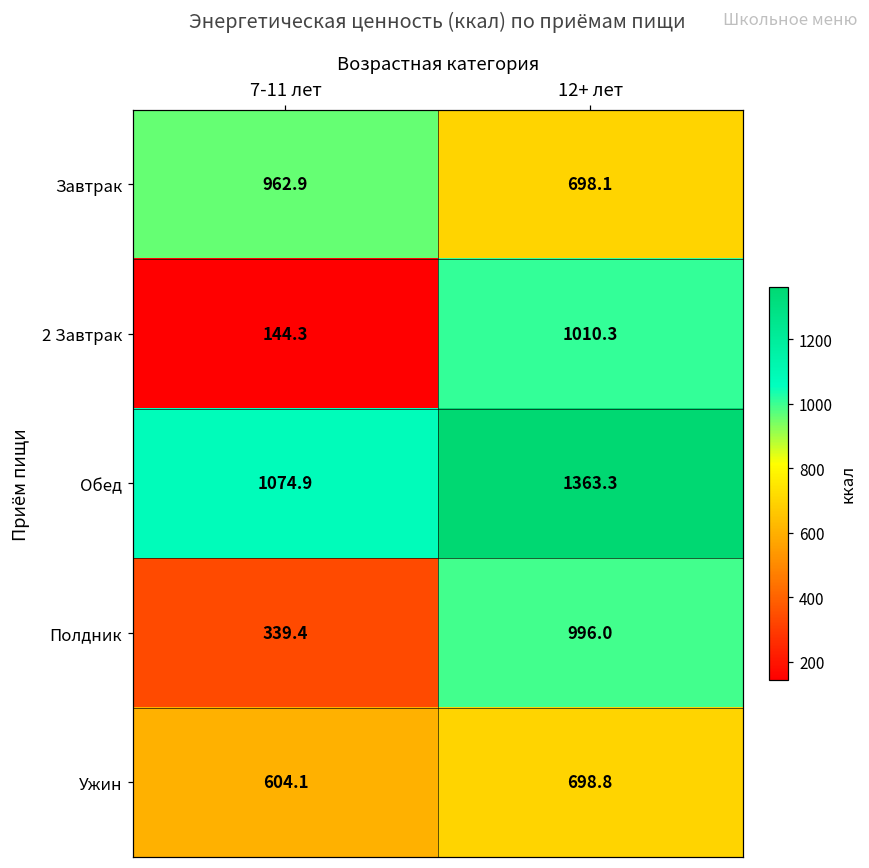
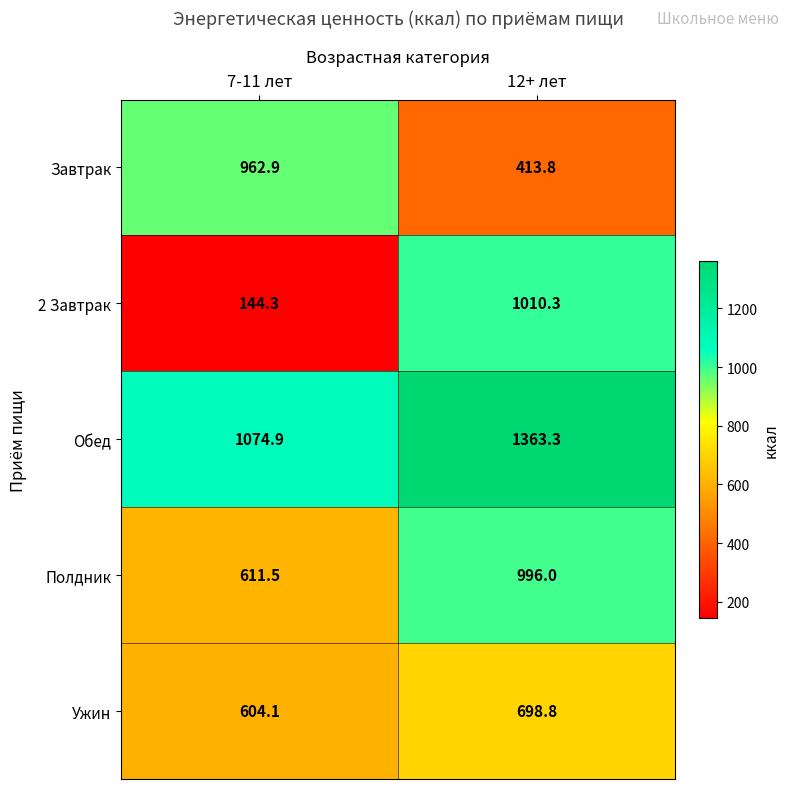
Завтрак, 12+ лет: 698.1 -> 413.8
Полдник, 7-11 лет: 339.4 -> 611.5
